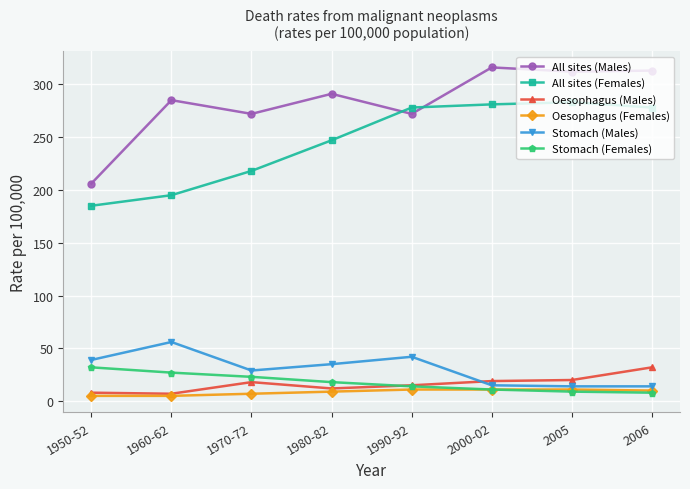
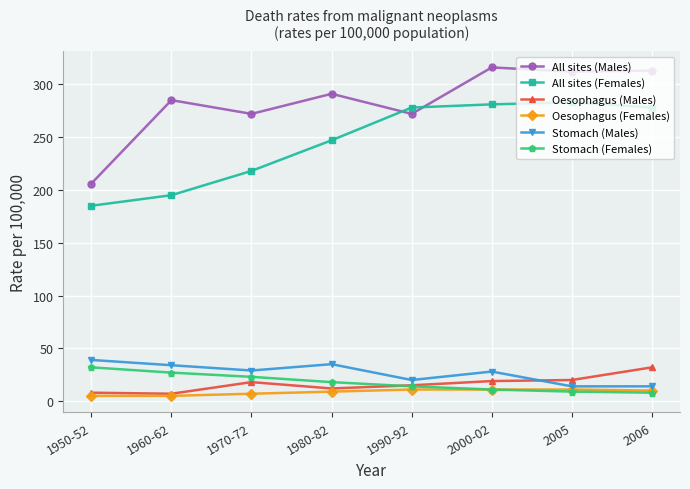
Stomach (Males), 1960-62: 56 -> 34
Stomach (Males), 1990-92: 42 -> 20
Stomach (Males), 2000-02: 15 -> 28
